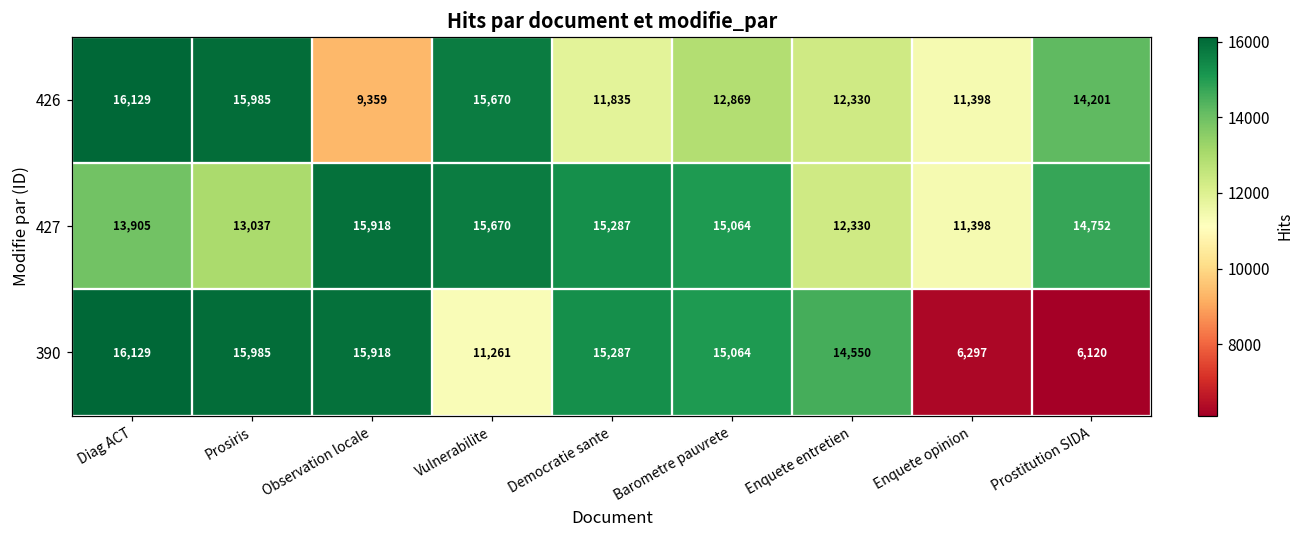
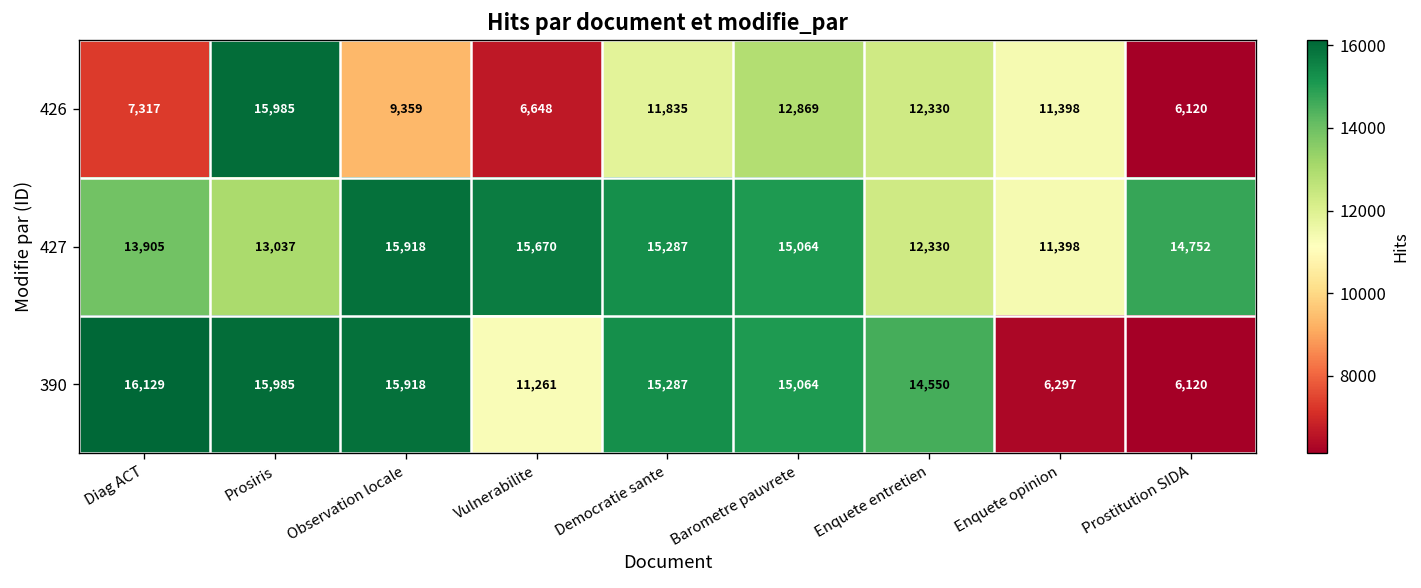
426, Diag ACT: 16,129 -> 7,317
426, Vulnerabilite: 15,670 -> 6,648
426, Prostitution SIDA: 14,201 -> 6,120
